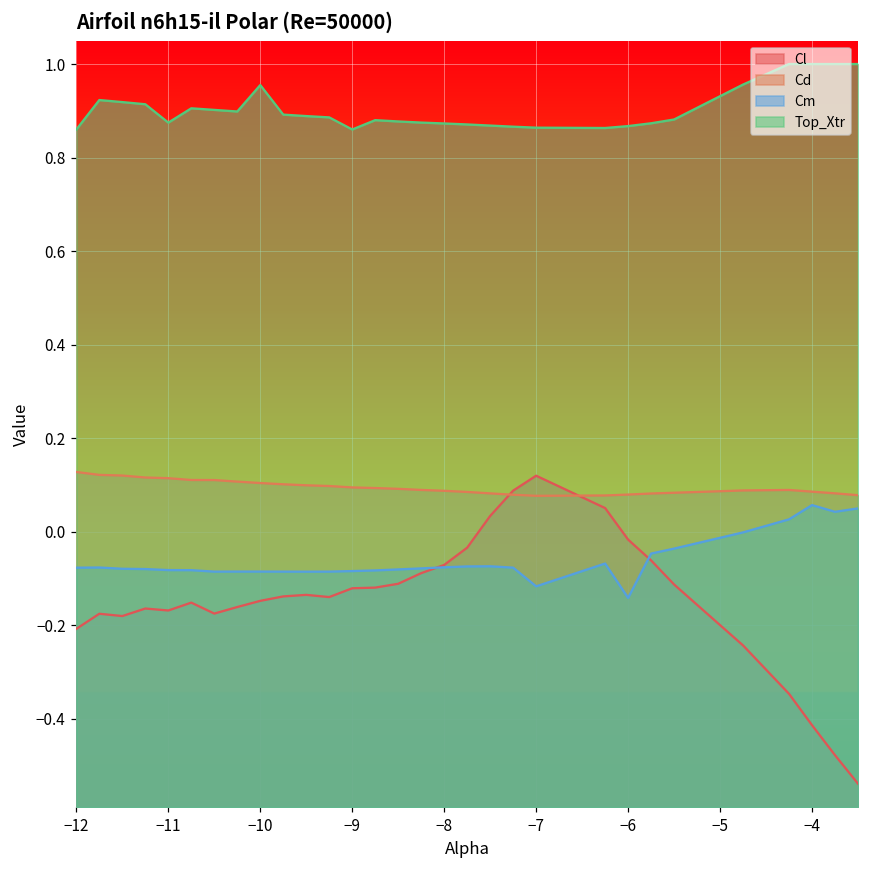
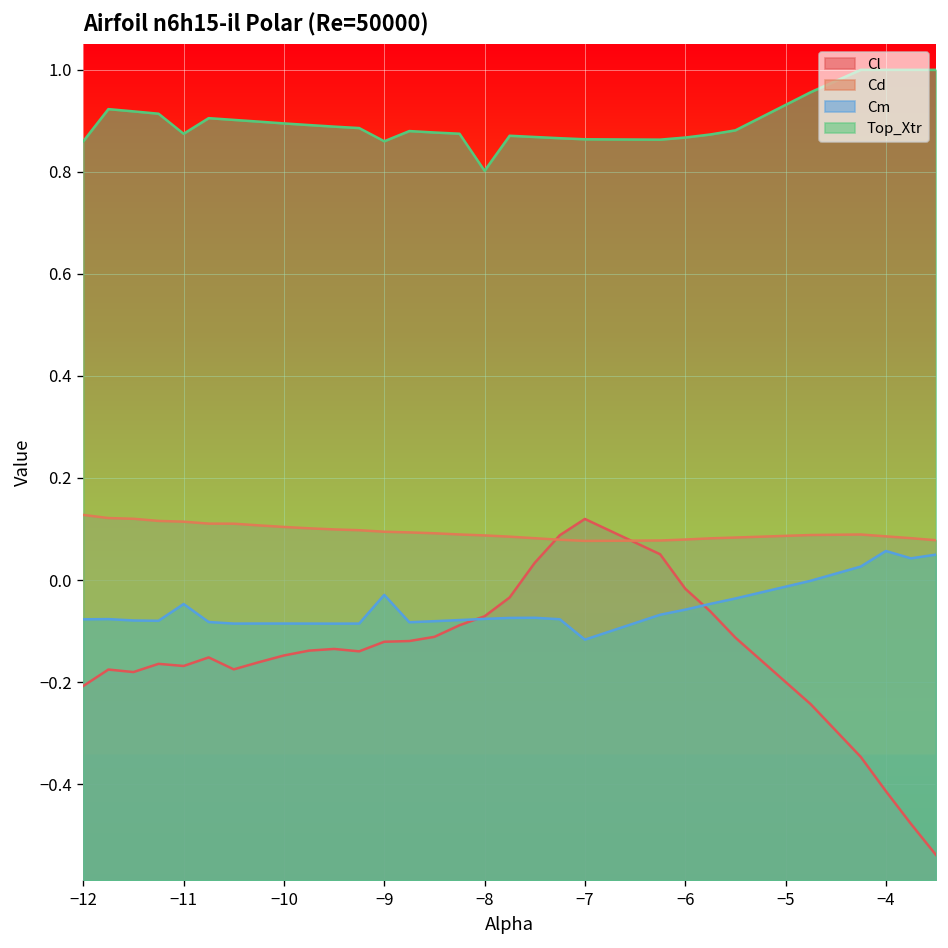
Cm, −11: -0.08 -> -0.05
Top_Xtr, −10: 0.96 -> 0.90
Cm, −9: -0.08 -> -0.03
Top_Xtr, −8: 0.87 -> 0.80
Cm, −6: -0.14 -> -0.06
